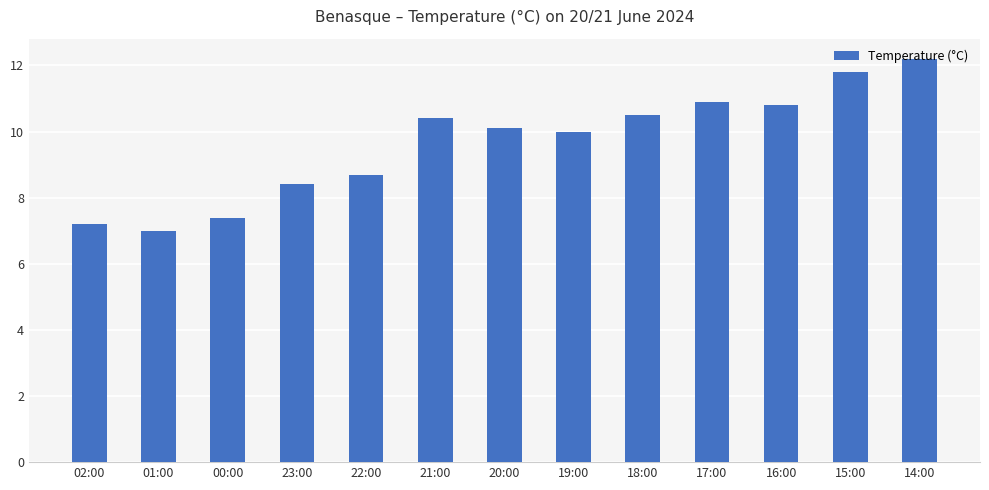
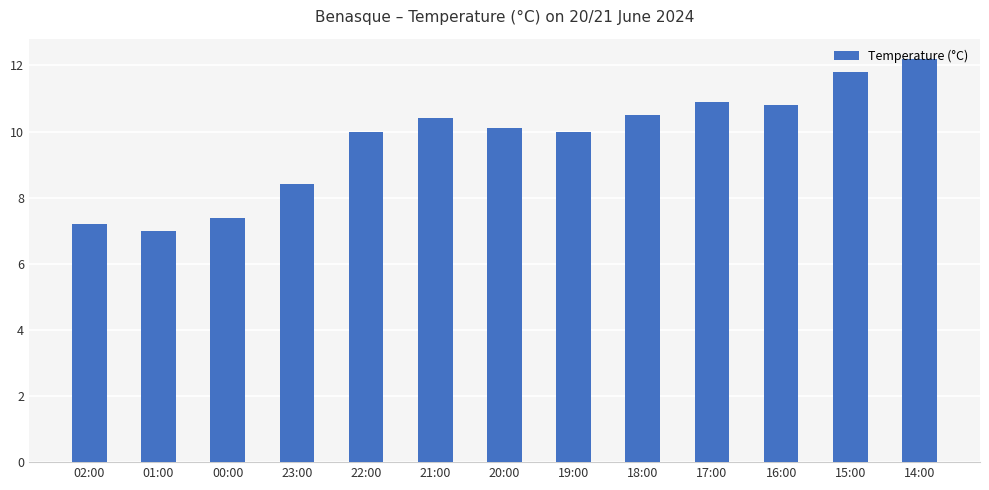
22:00: 8.7 -> 10.0
